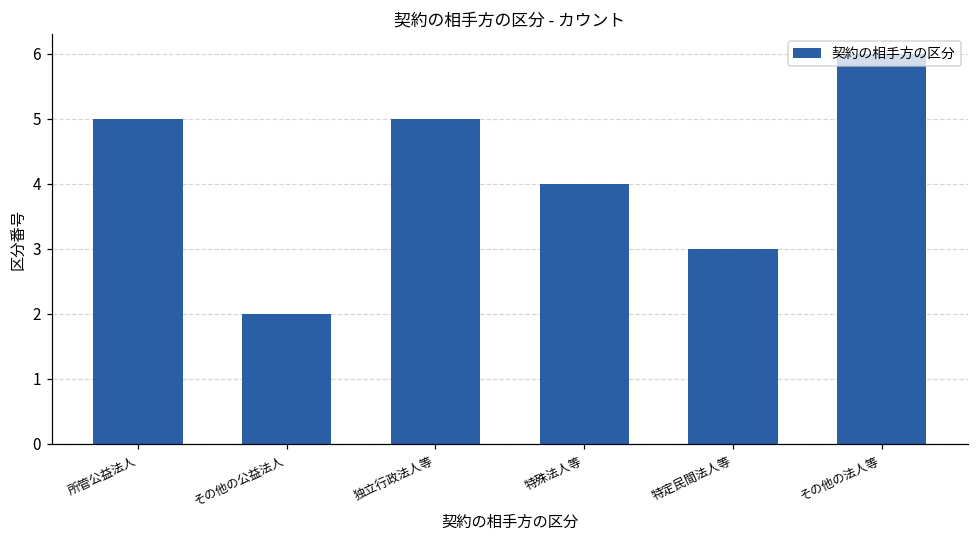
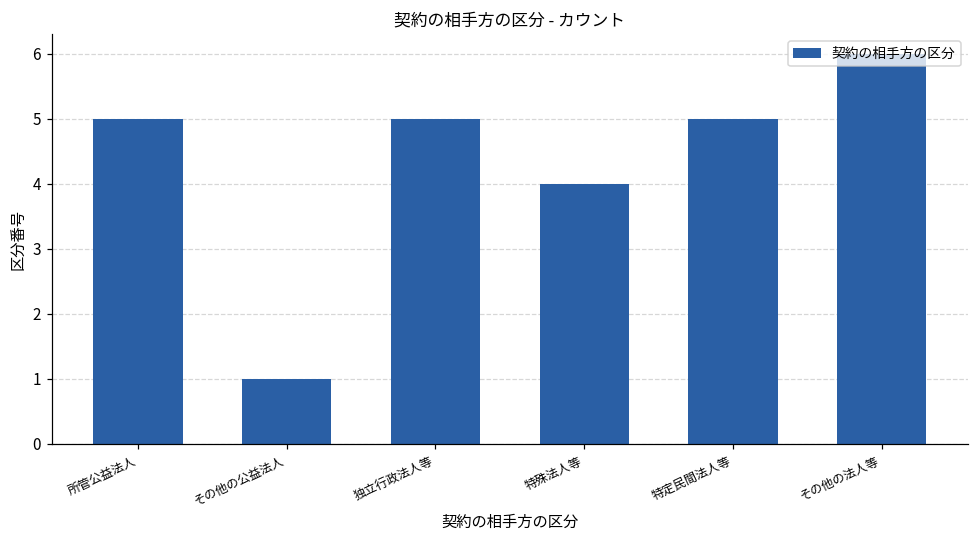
その他の公益法人: 2 -> 1
特定民間法人等: 3 -> 5
